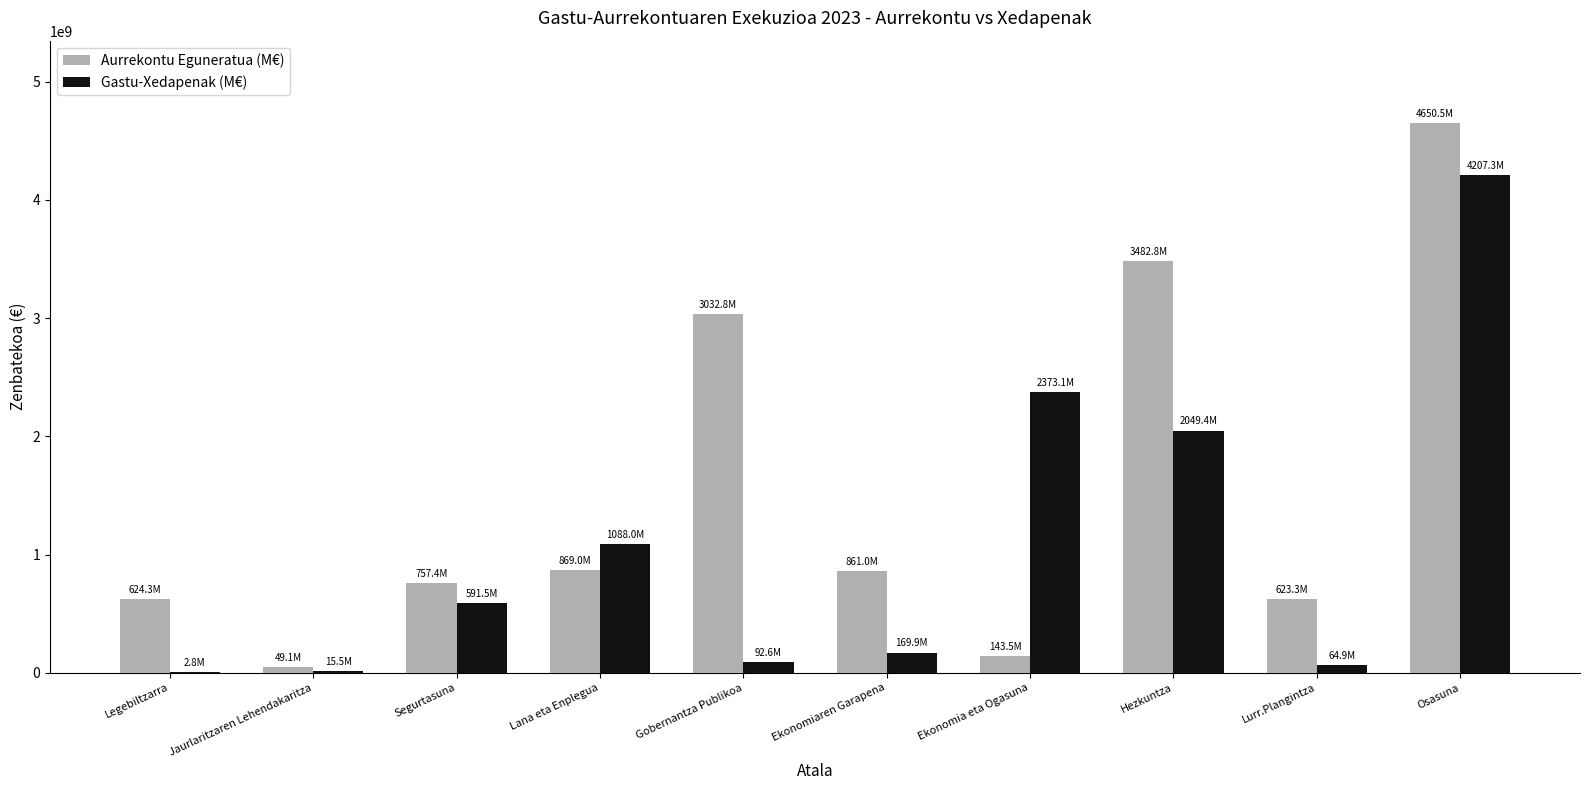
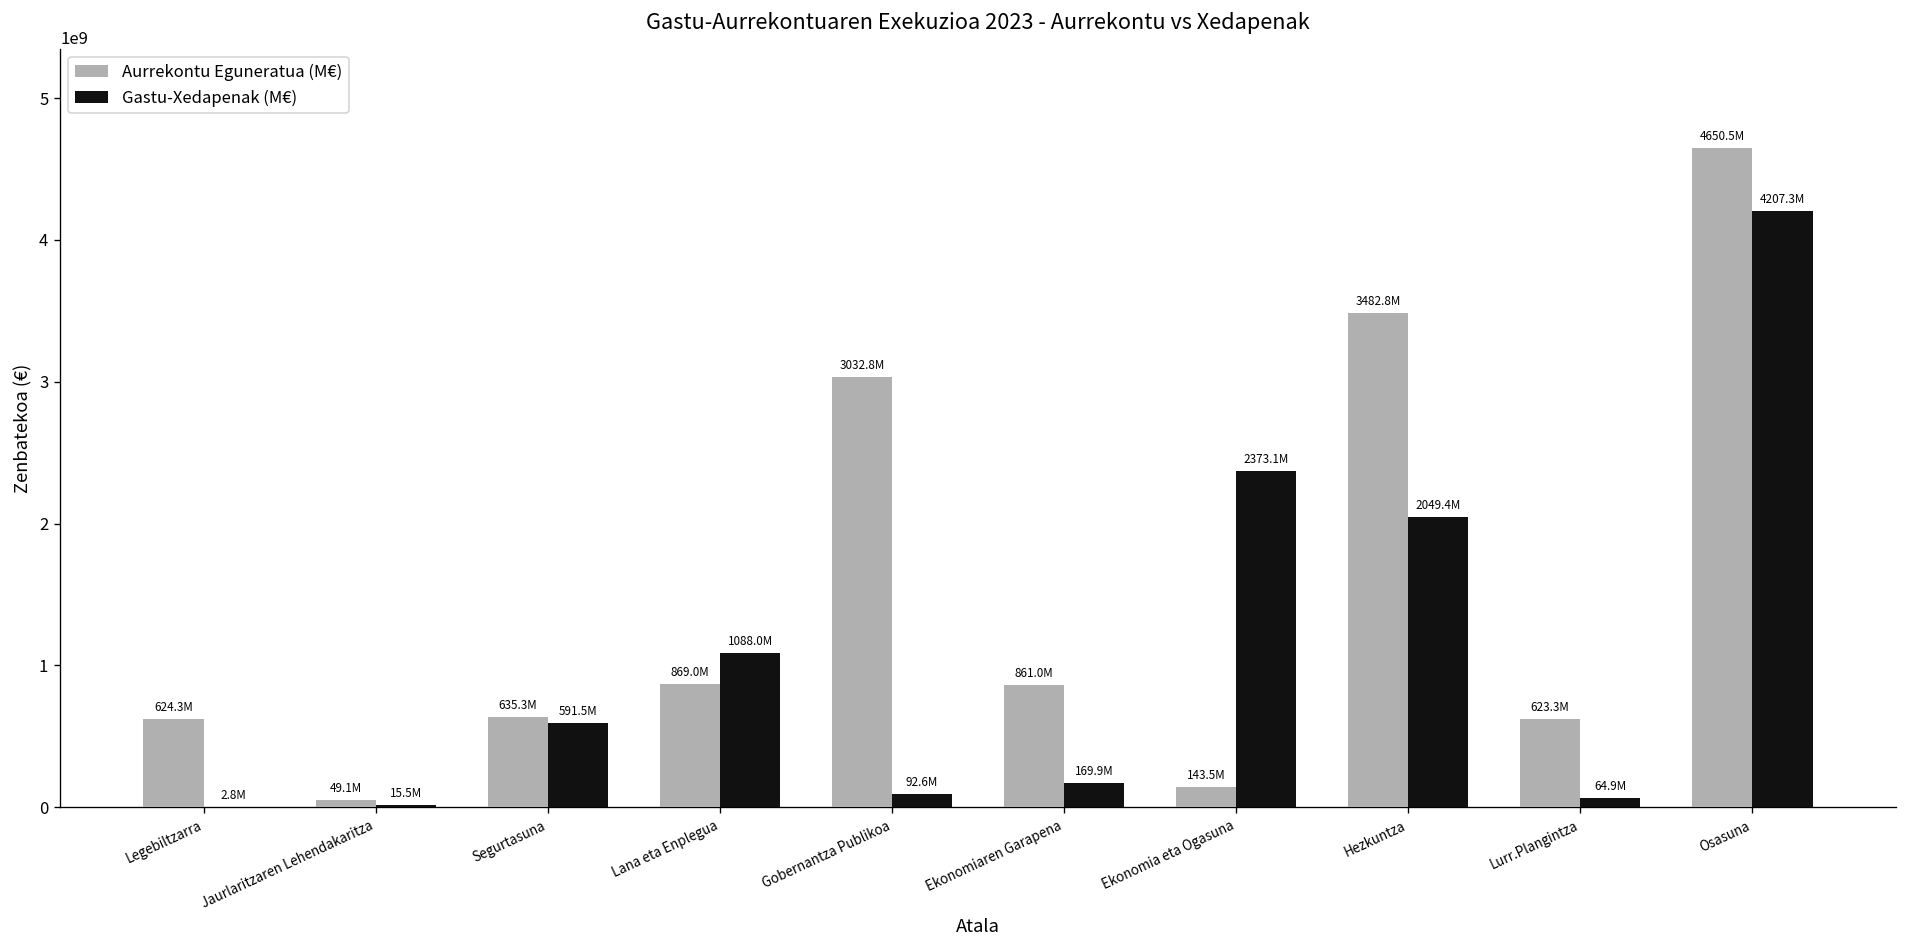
Aurrekontu Eguneratua (M€), Segurtasuna: 757.4M -> 635.3M
